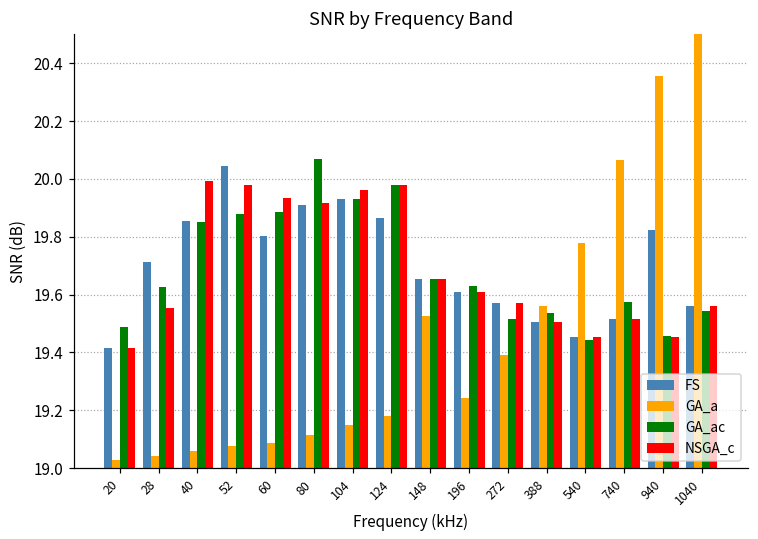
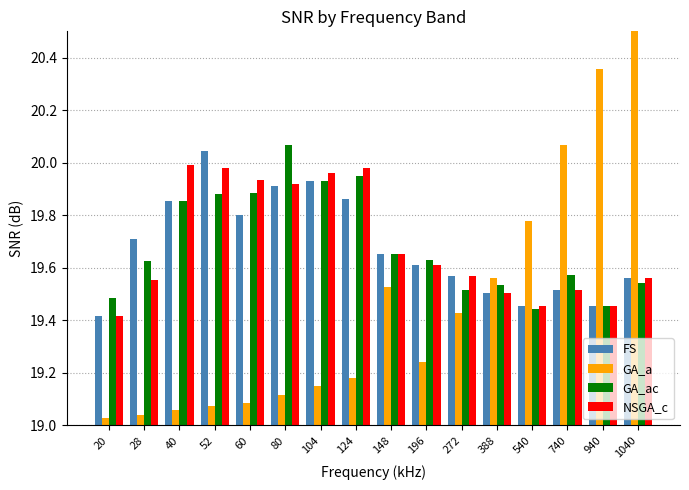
GA_ac, 124: 19.98 -> 19.95
GA_a, 272: 19.39 -> 19.43
FS, 940: 19.82 -> 19.45
